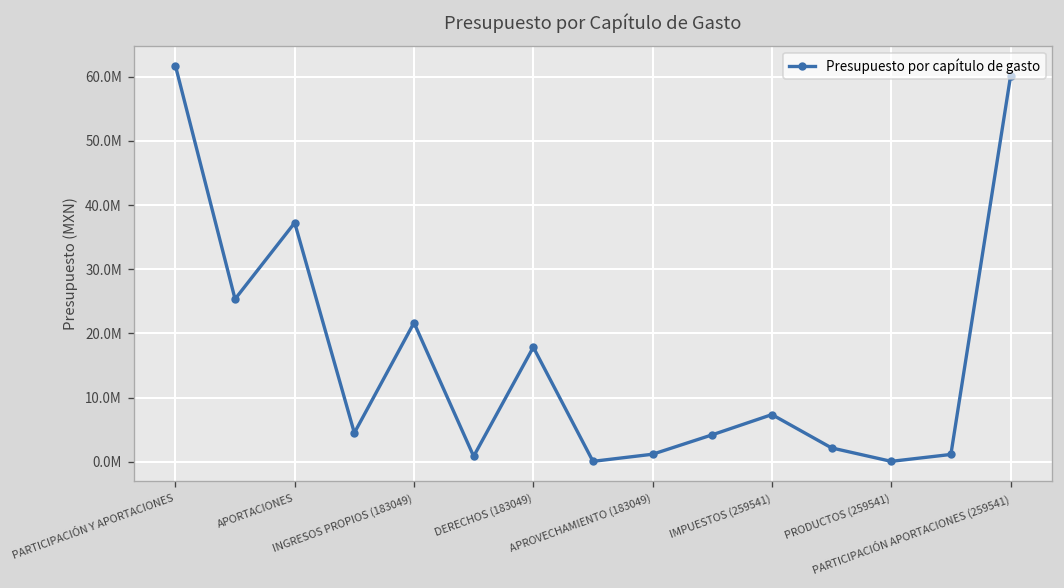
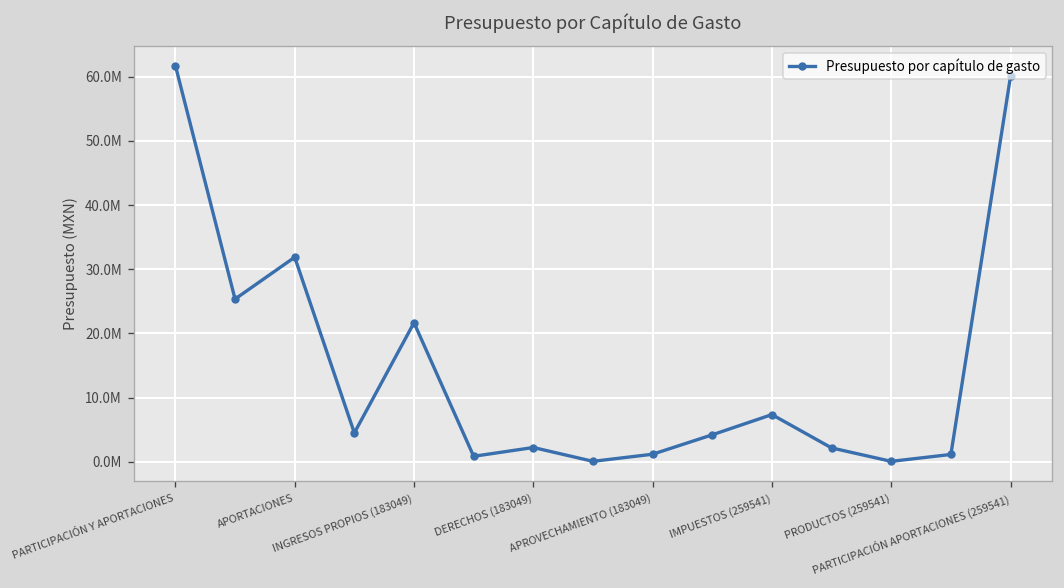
APORTACIONES: 37000000 -> 32000000
DERECHOS (183049): 18000000 -> 2000000
